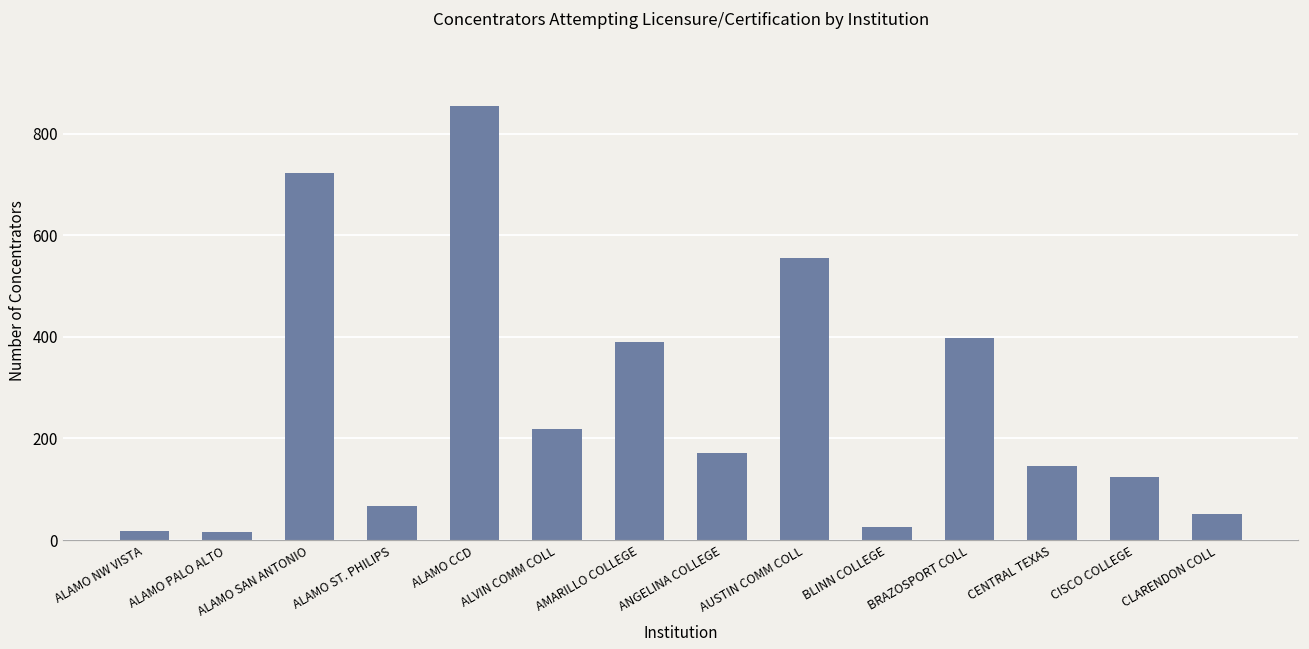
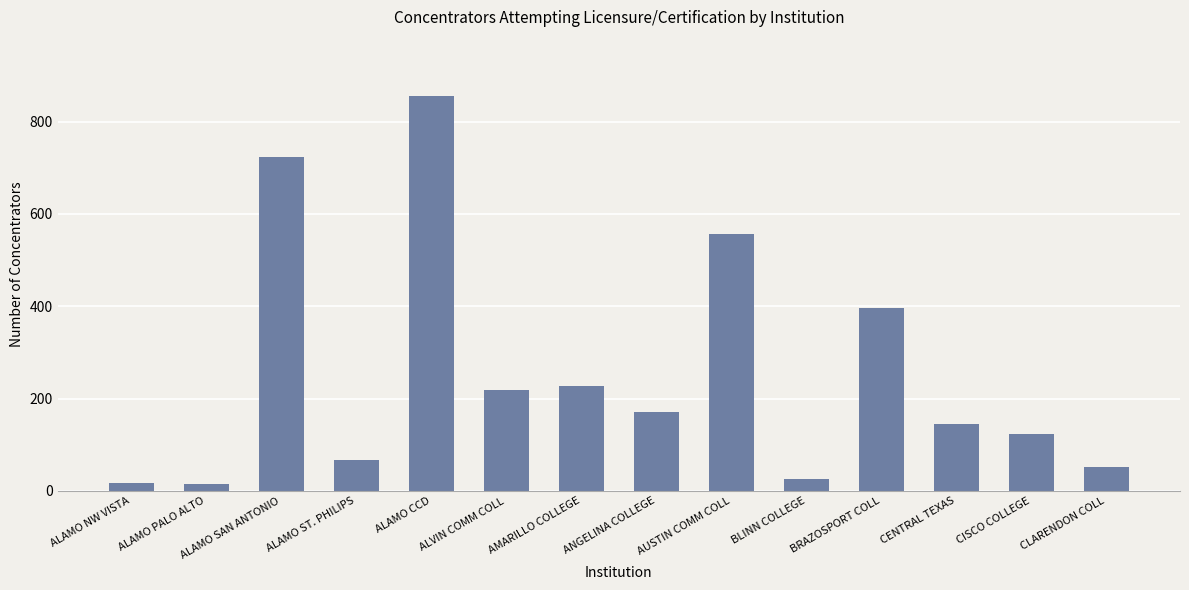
AMARILLO COLLEGE: 390 -> 230
